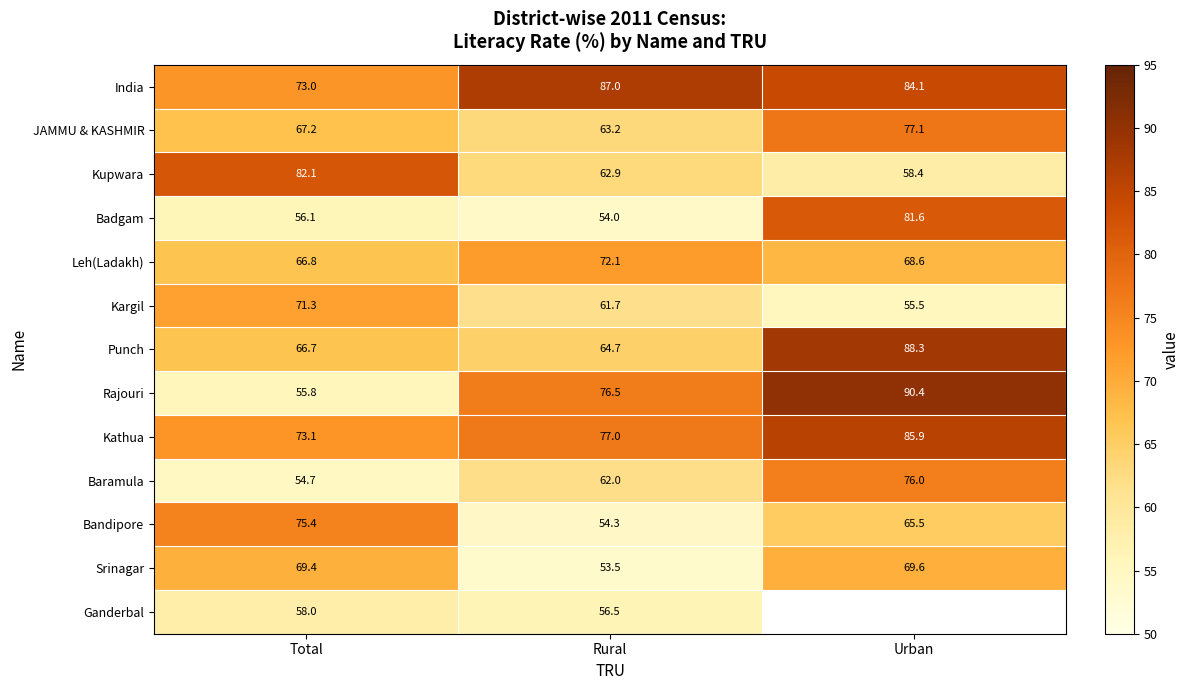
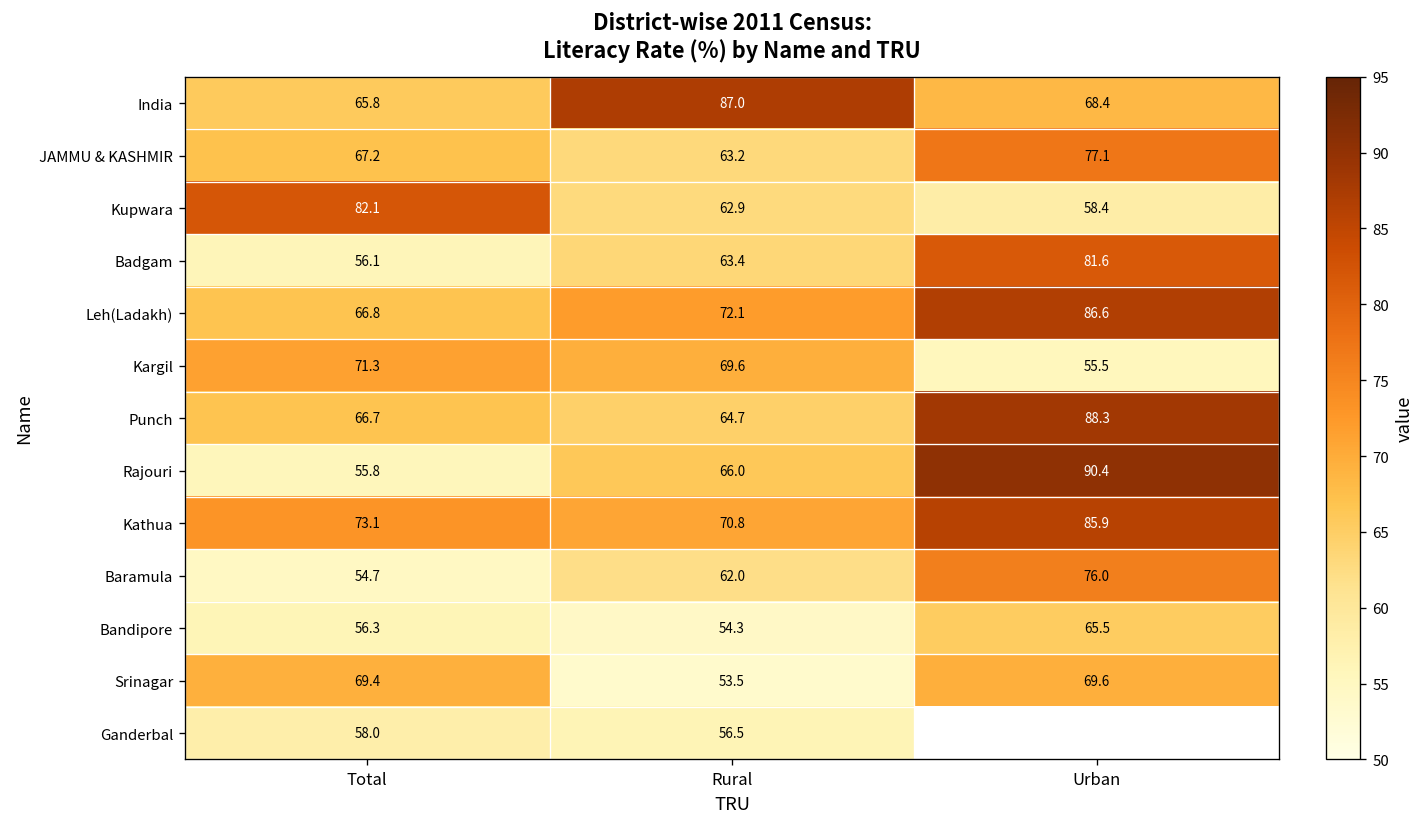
India, Total: 73.0 -> 65.8
India, Urban: 84.1 -> 68.4
Badgam, Rural: 54.0 -> 63.4
Leh(Ladakh), Urban: 68.6 -> 86.6
Kargil, Rural: 61.7 -> 69.6
Rajouri, Rural: 76.5 -> 66.0
Kathua, Rural: 77.0 -> 70.8
Bandipore, Total: 75.4 -> 56.3
